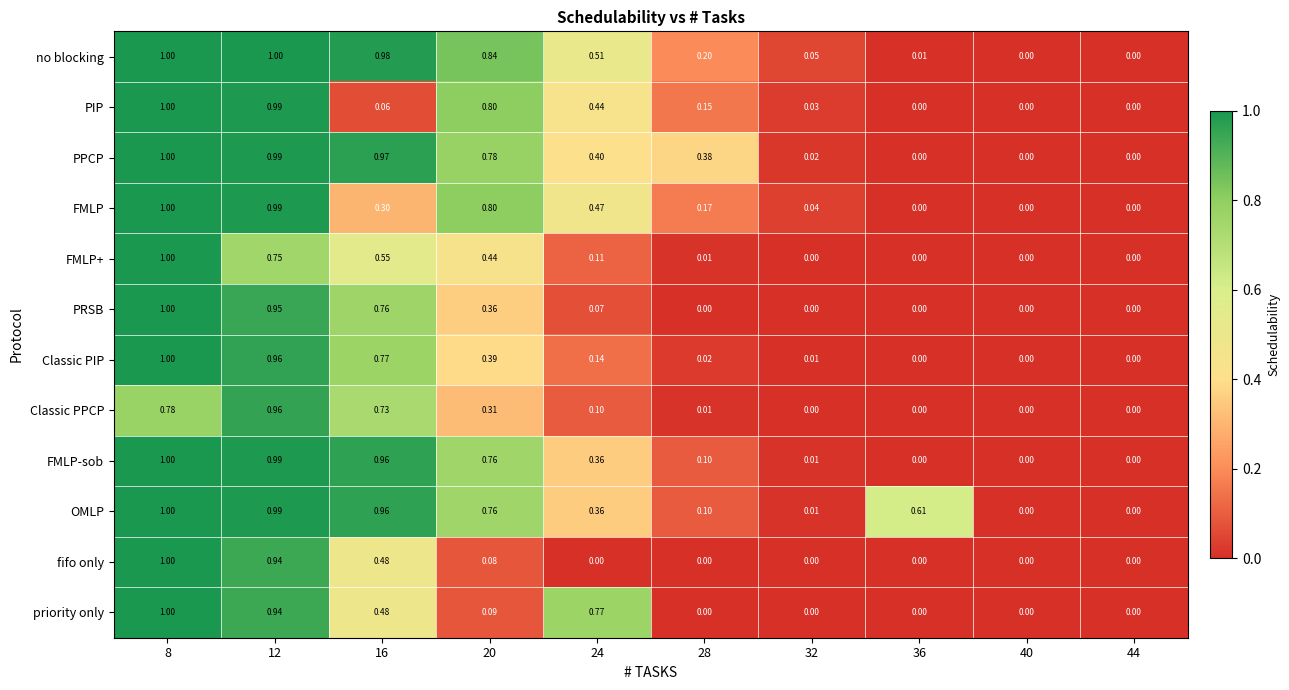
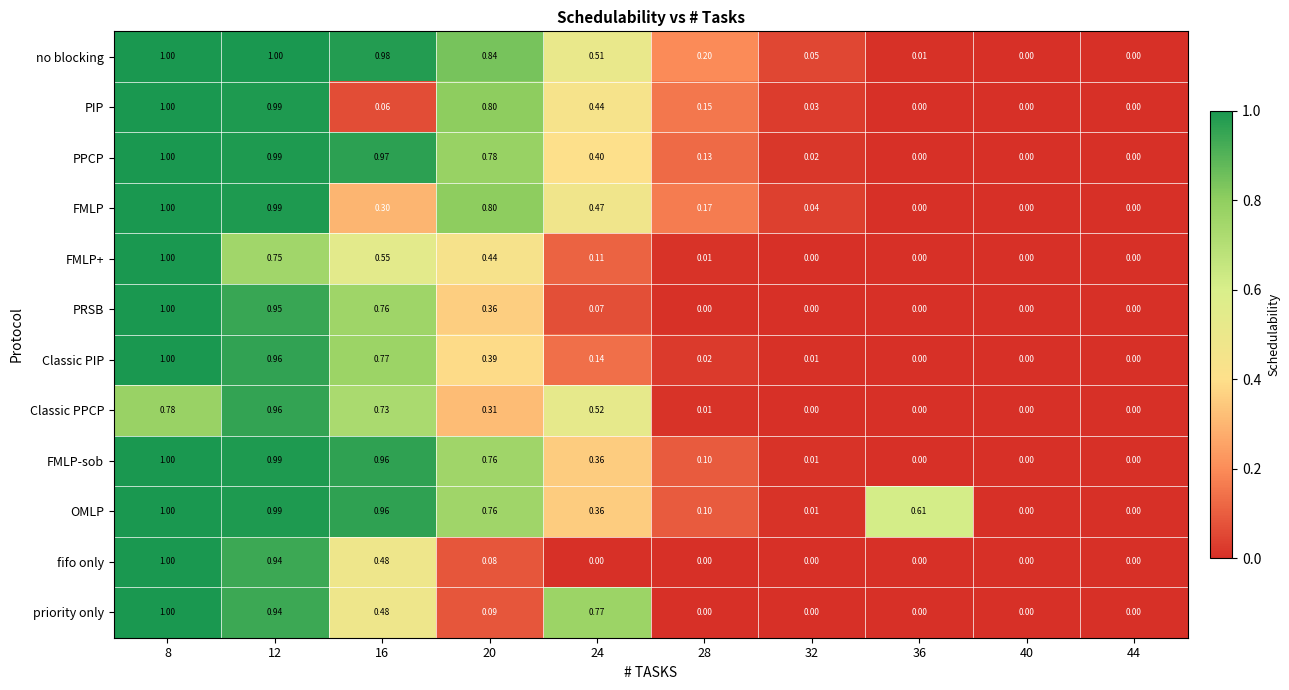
PPCP, 28: 0.38 -> 0.13
Classic PPCP, 24: 0.10 -> 0.52
